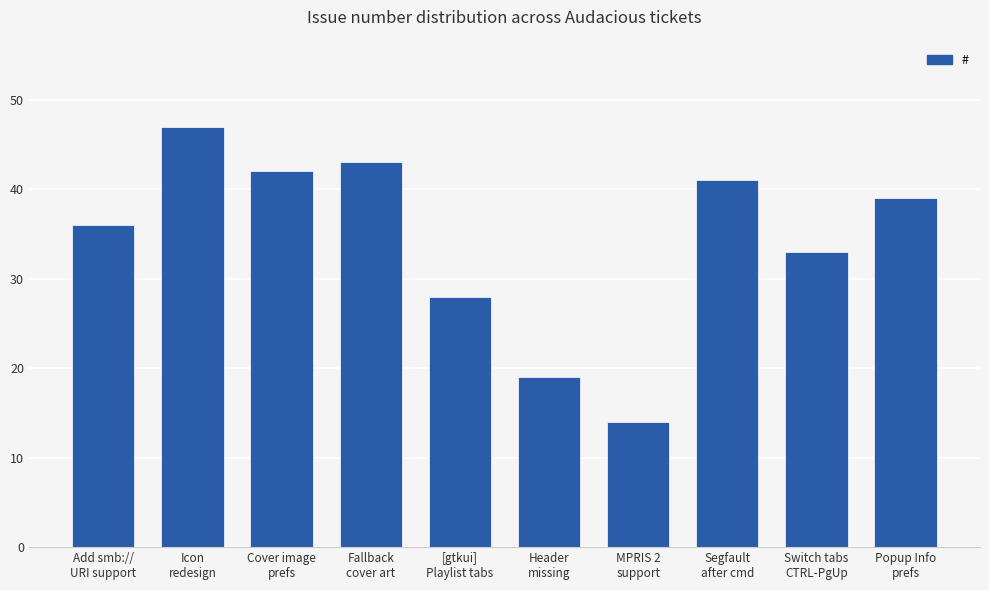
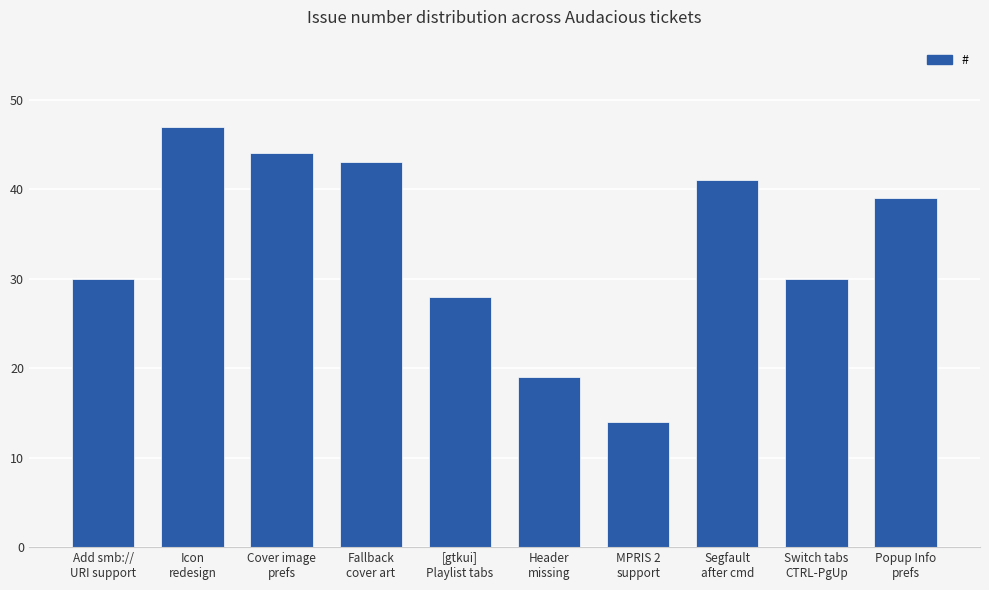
Add smb:// URI support: 36 -> 30
Cover image prefs: 42 -> 44
Switch tabs CTRL-PgUp: 33 -> 30
